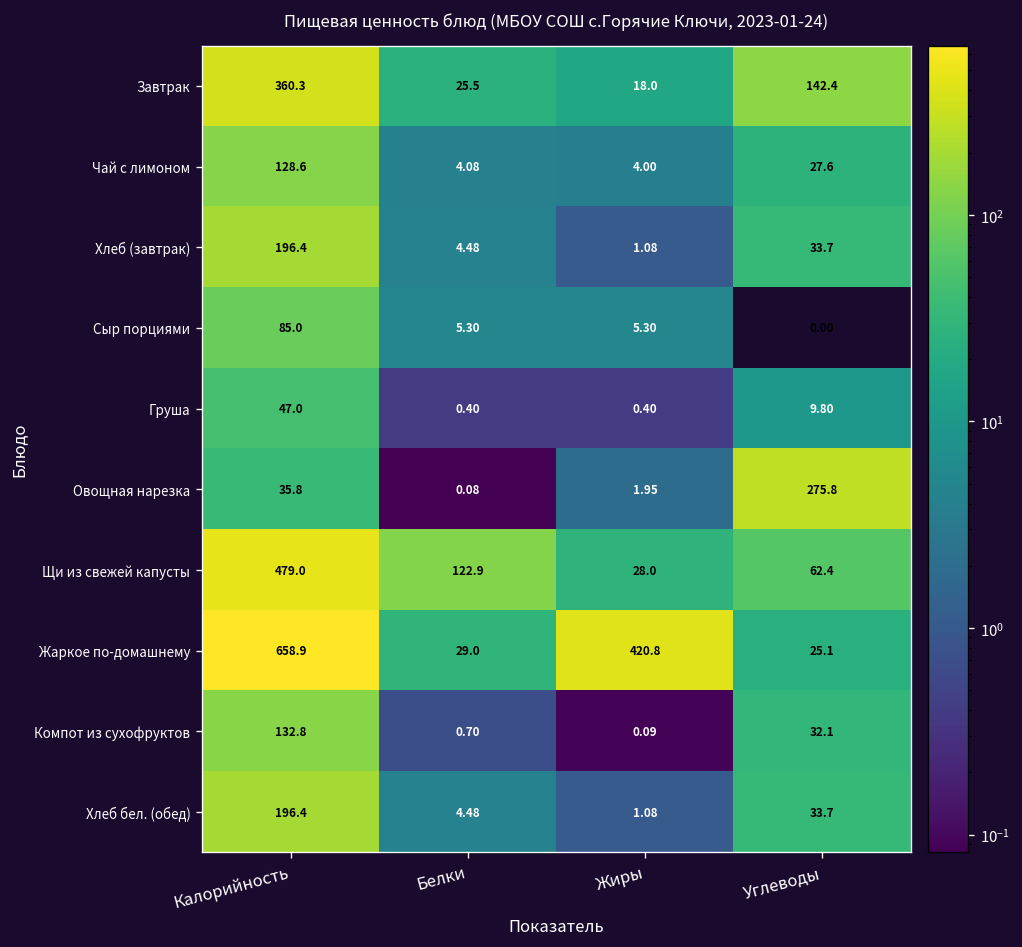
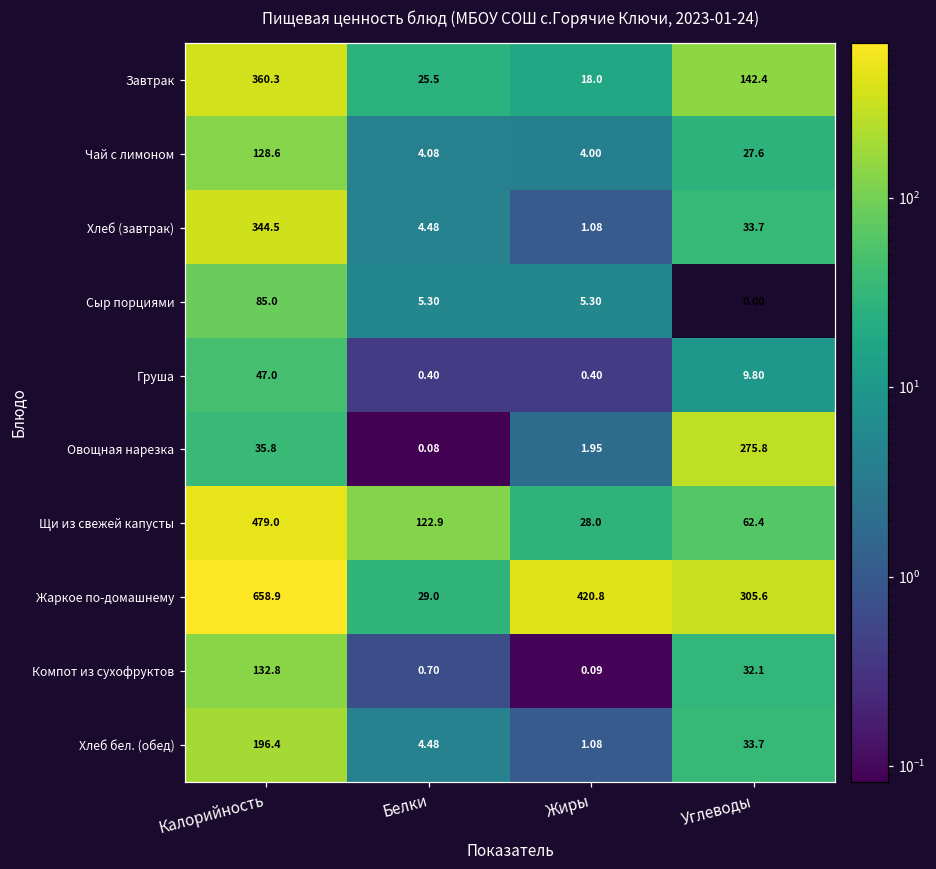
Хлеб (завтрак), Калорийность: 196.4 -> 344.5
Жаркое по-домашнему, Углеводы: 25.1 -> 305.6
